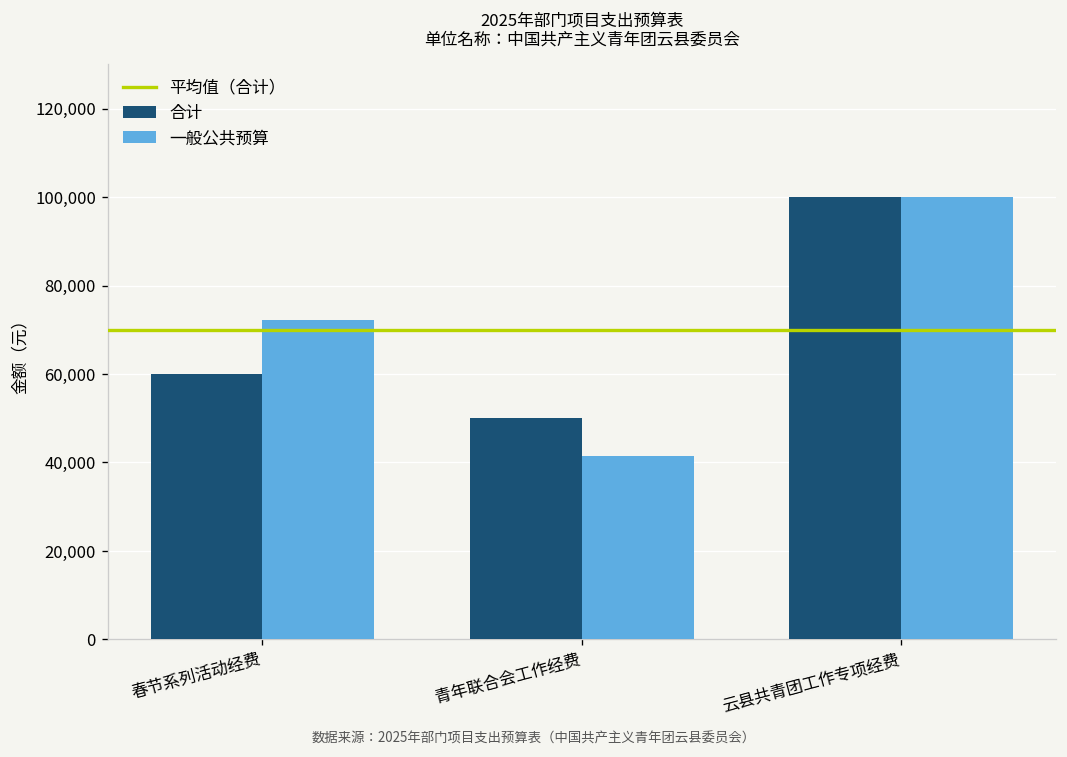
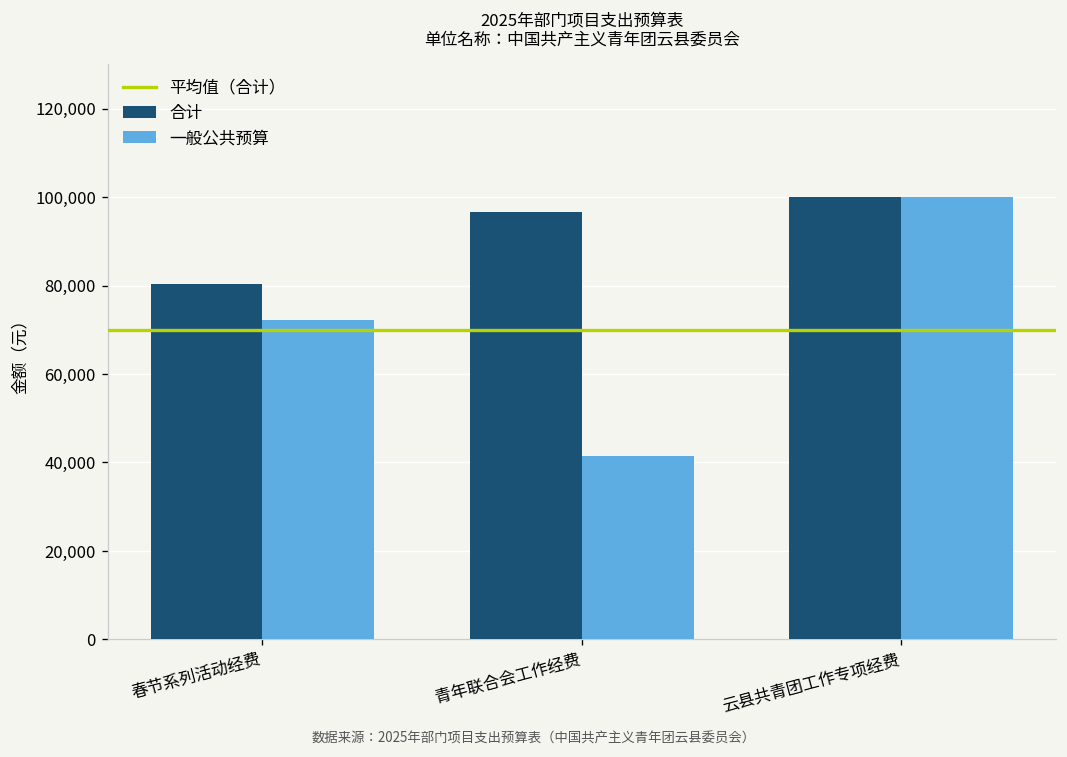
合计, 春节系列活动经费: 60,000 -> 80,000
合计, 青年联合会工作经费: 50,000 -> 97,000
